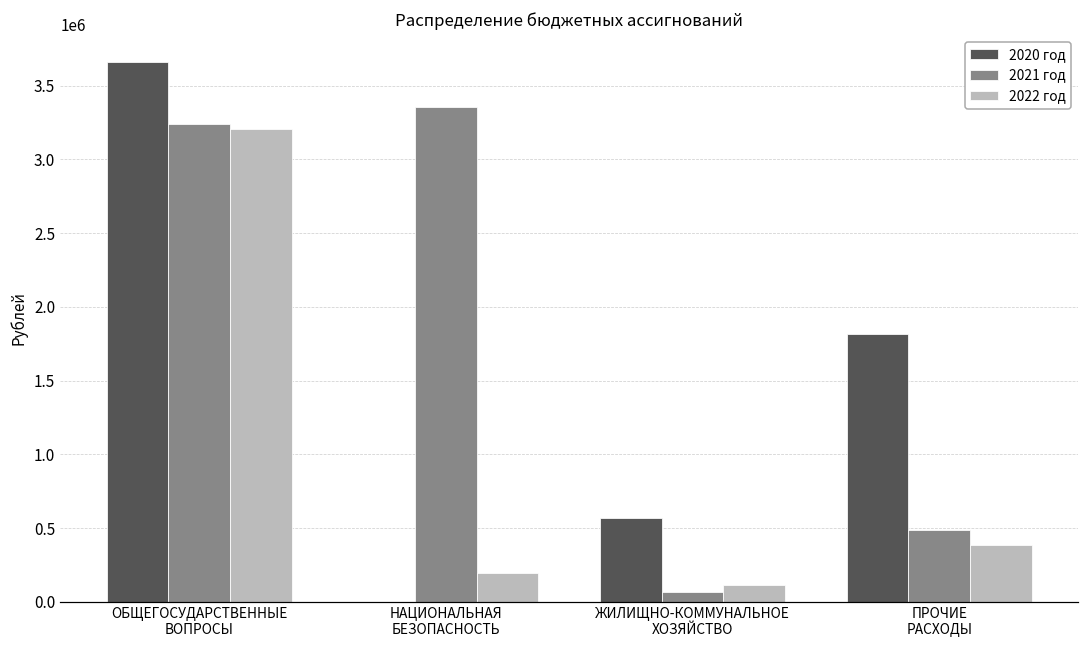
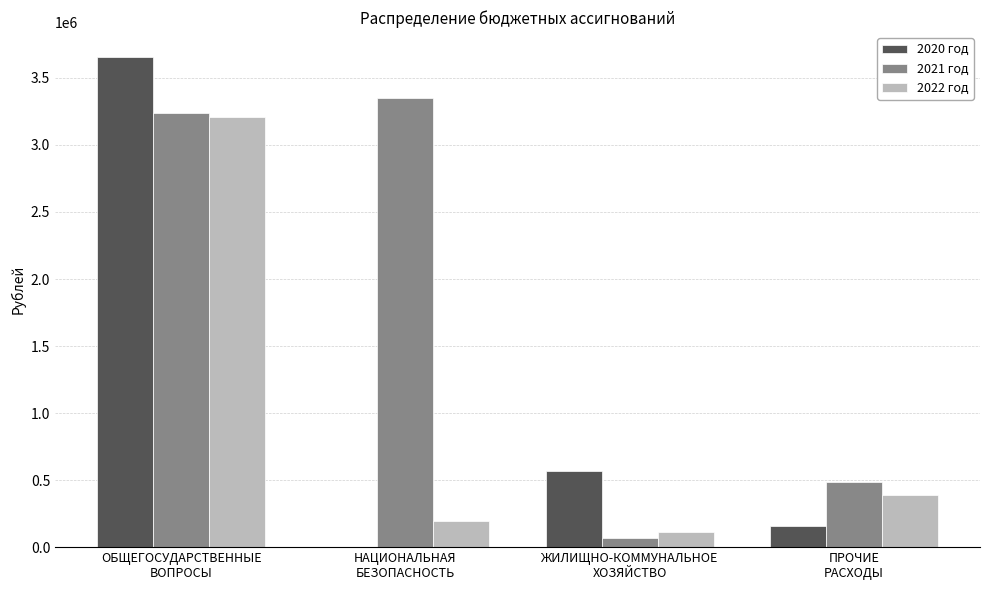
2020 год, ПРОЧИЕ РАСХОДЫ: 1820000 -> 160000
